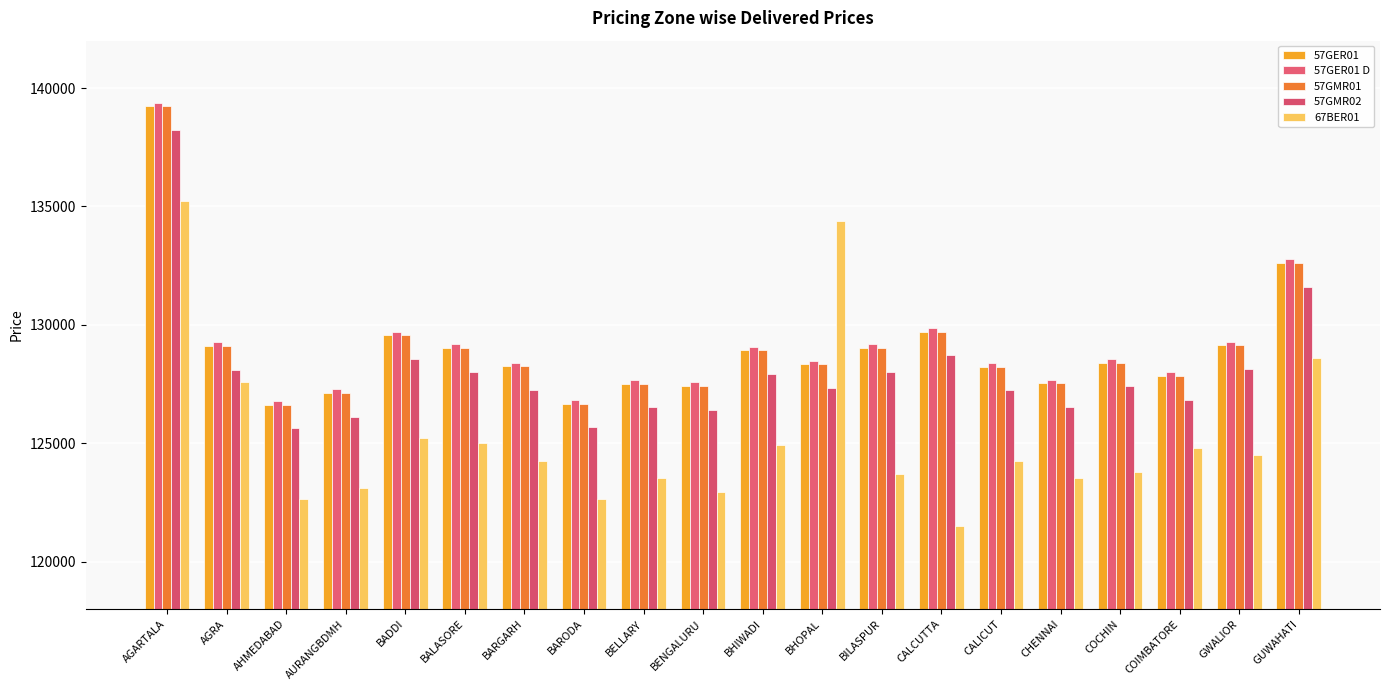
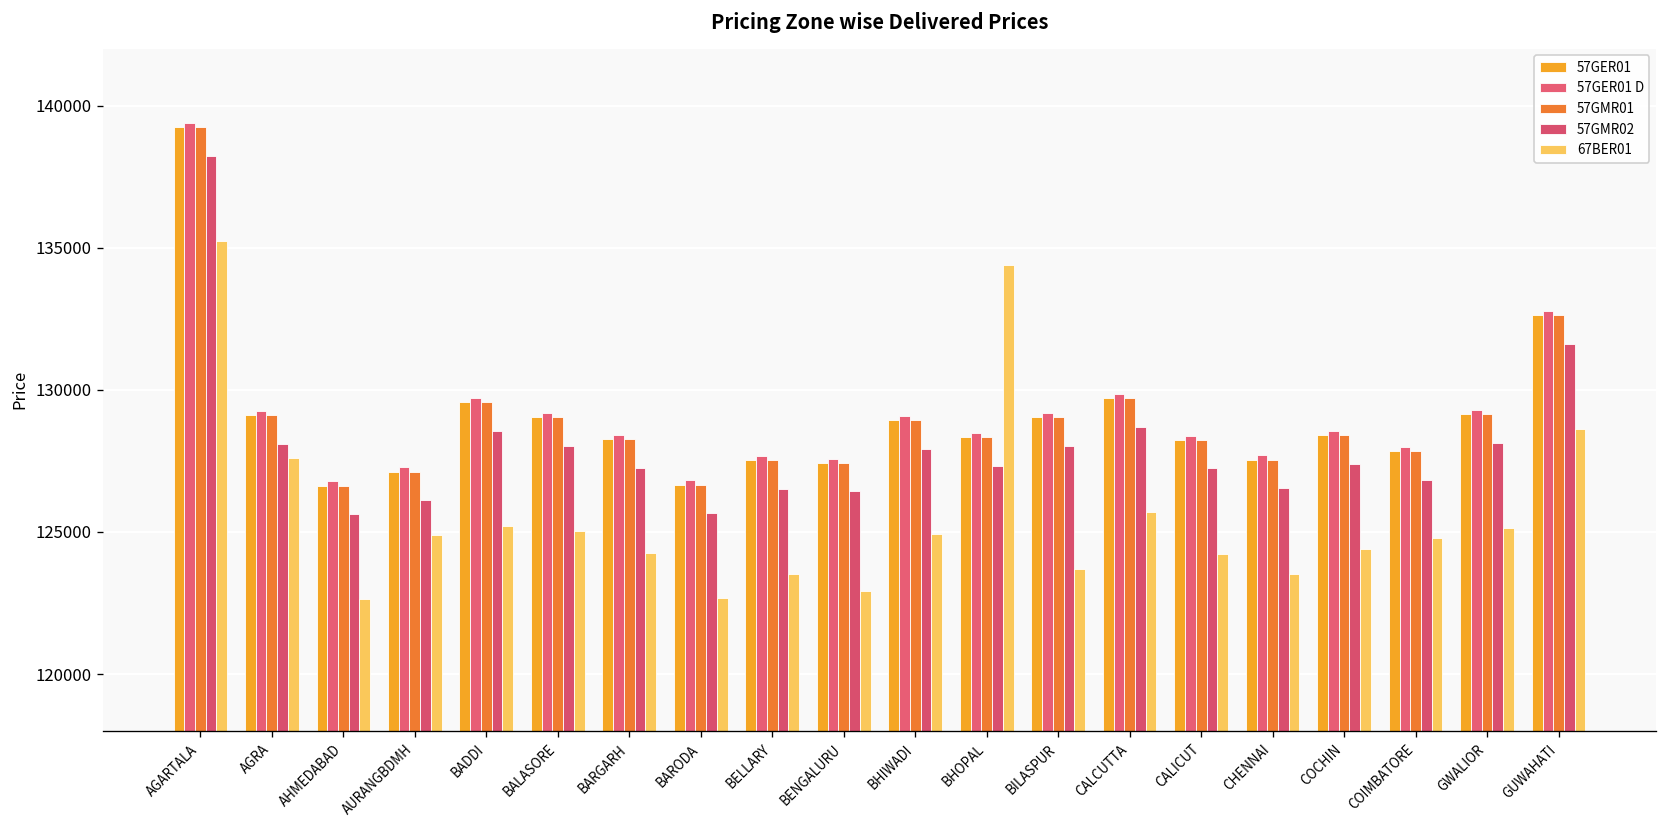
67BER01, AURANGBDMH: 123100 -> 124900
67BER01, CALCUTTA: 121500 -> 125700
67BER01, COCHIN: 123800 -> 124400
67BER01, GWALIOR: 124500 -> 125100
